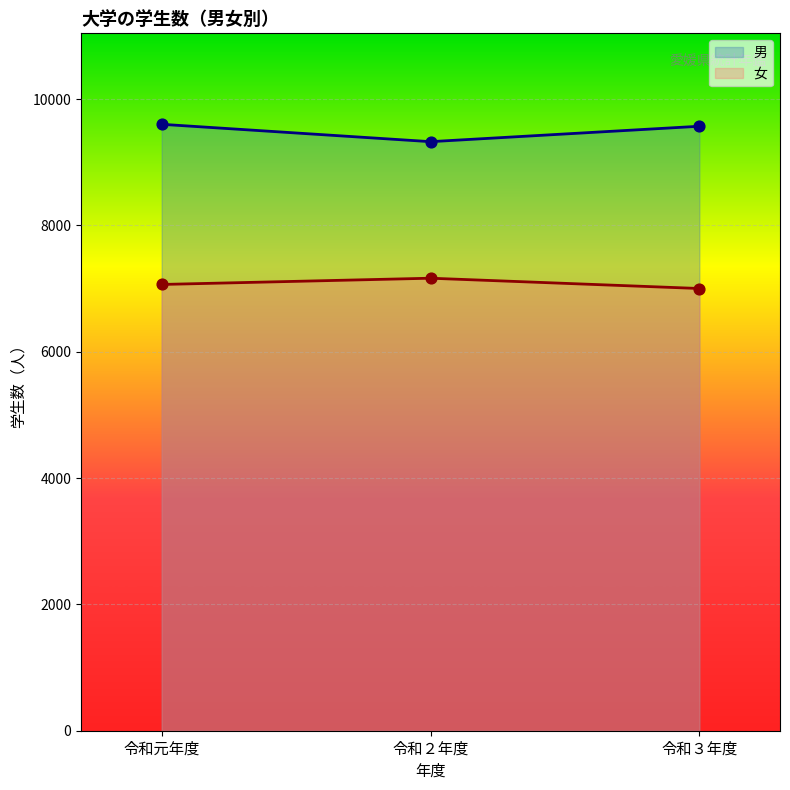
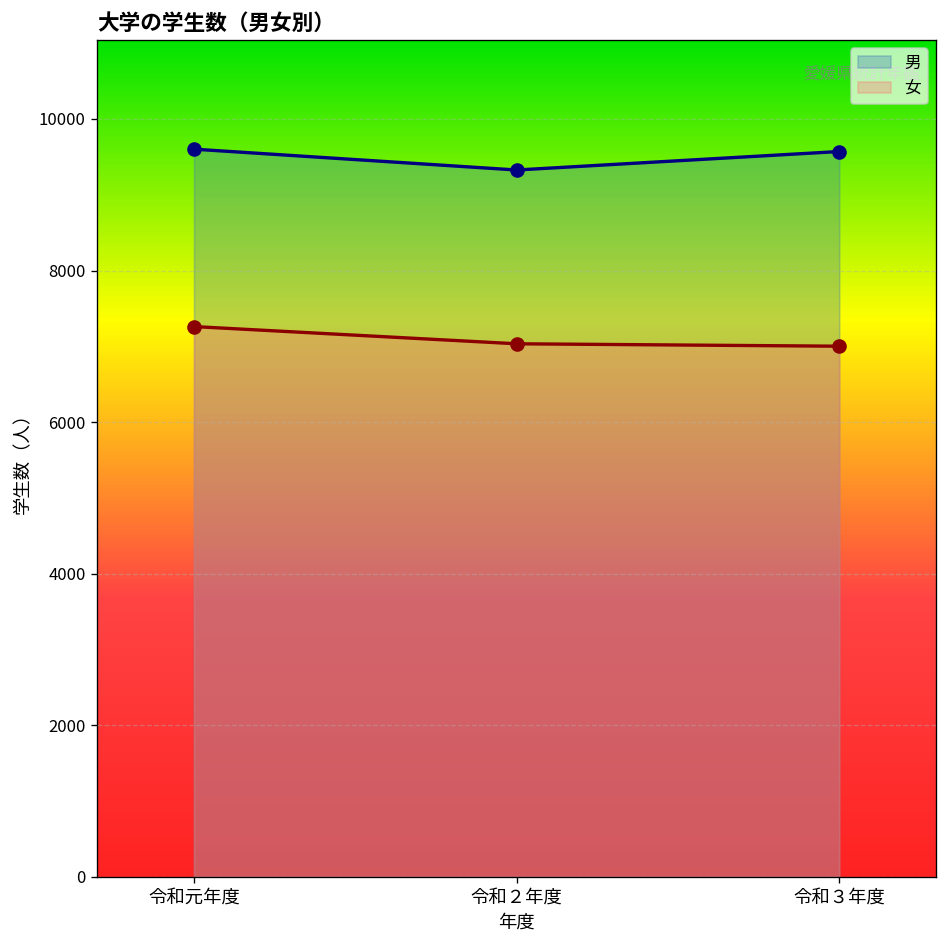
女, 令和元年度: 7100 -> 7300
女, 令和２年度: 7200 -> 7000
